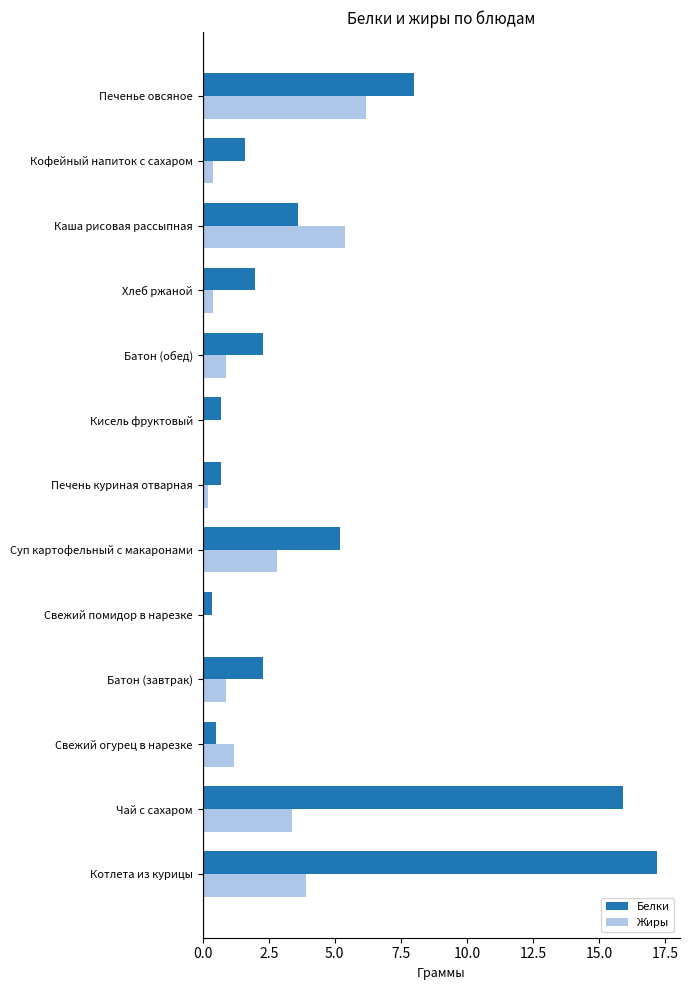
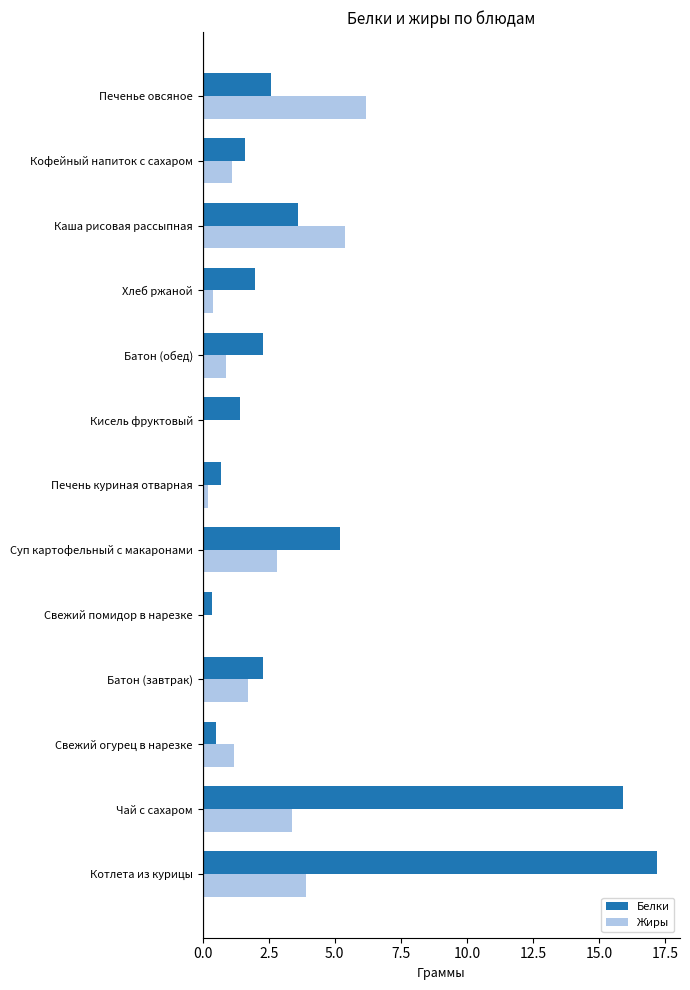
Белки, Печенье овсяное: 8.0 -> 2.6
Жиры, Кофейный напиток с сахаром: 0.4 -> 1.1
Белки, Кисель фруктовый: 0.7 -> 1.4
Жиры, Батон (завтрак): 0.9 -> 1.7
